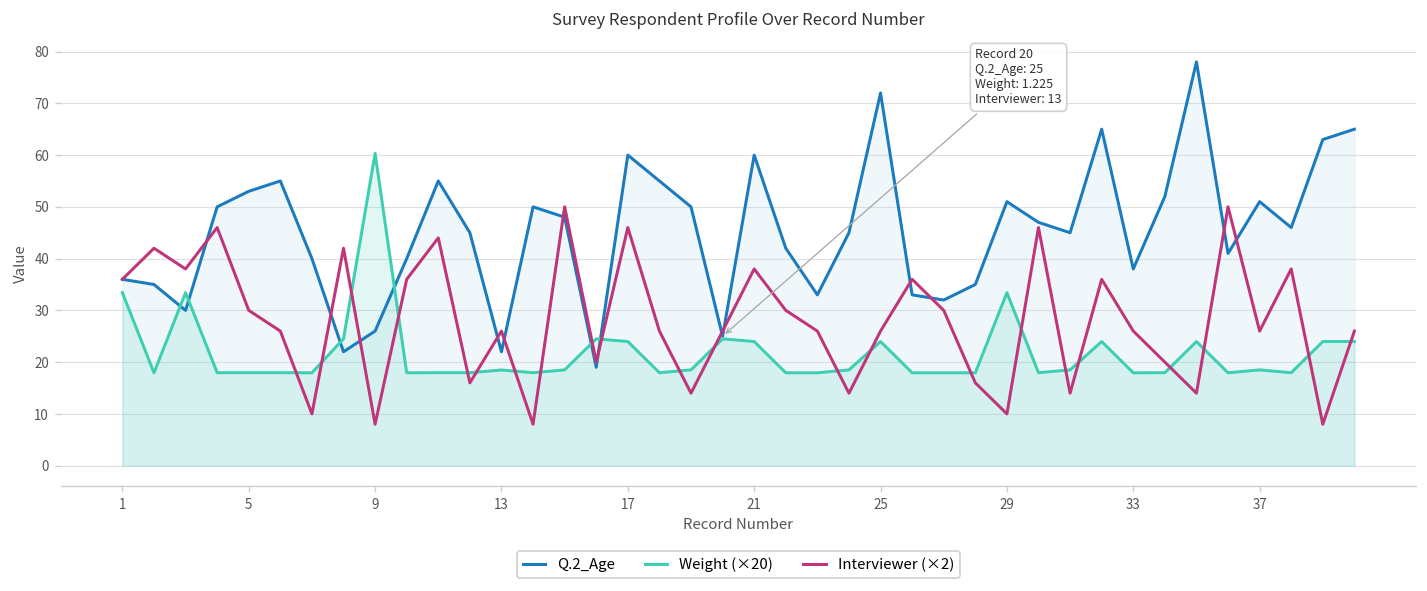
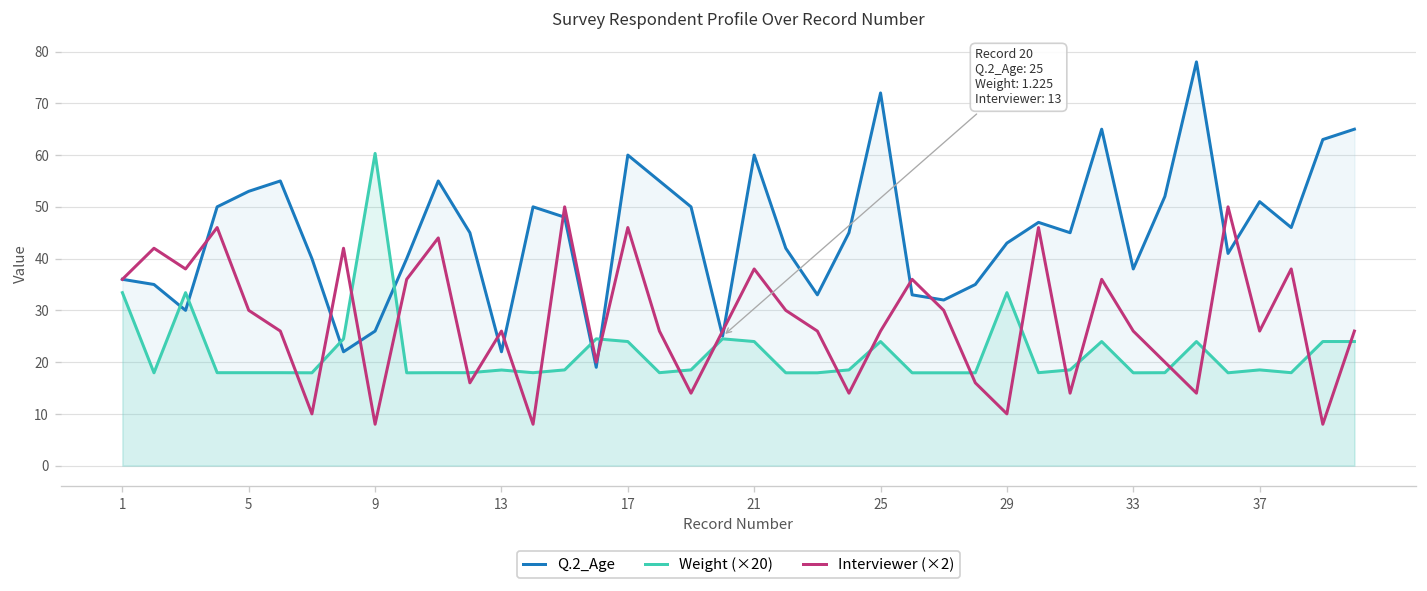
Q.2_Age, 29: 51 -> 43
